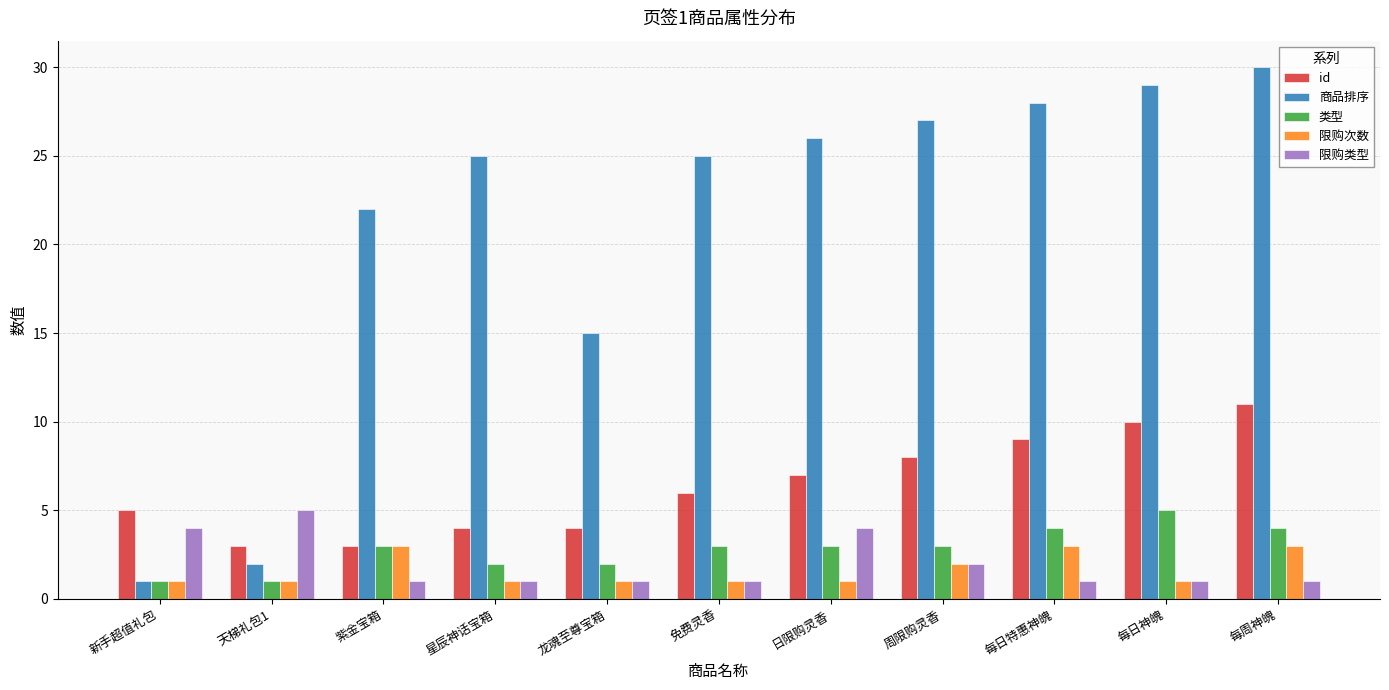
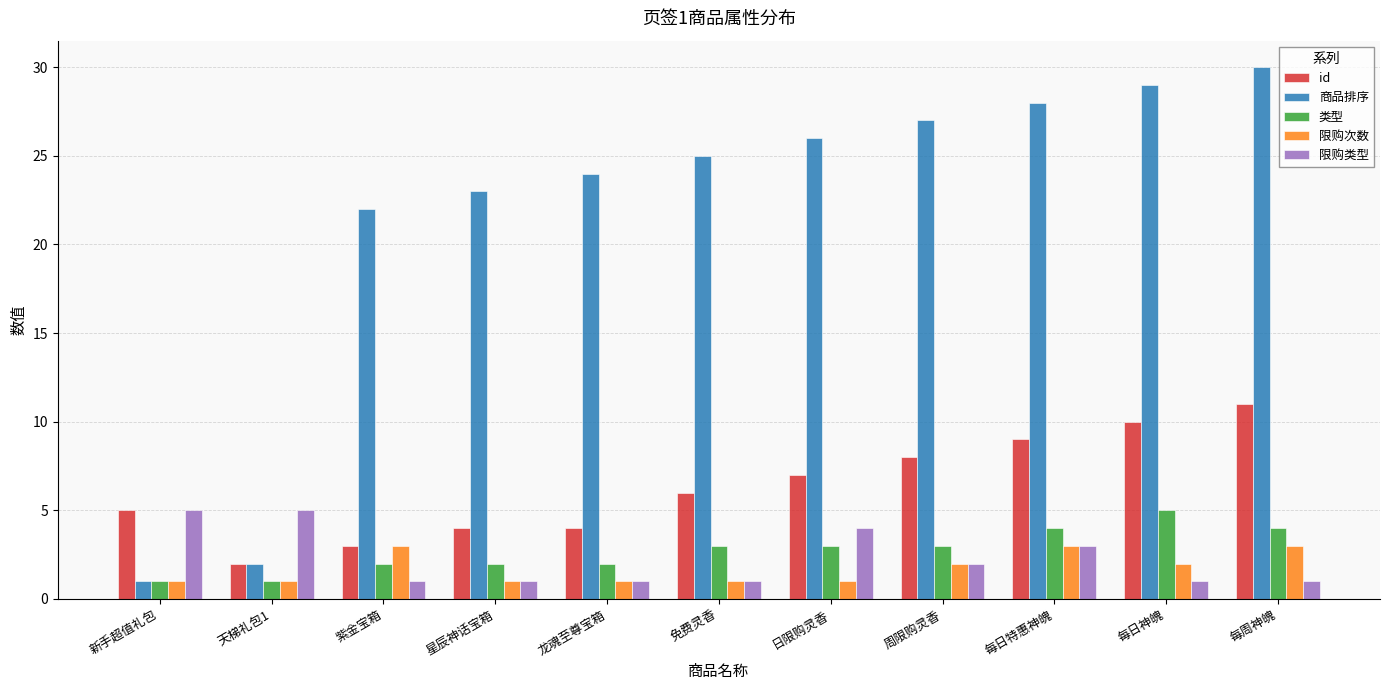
限购类型, 新手超值礼包: 4 -> 5
id, 天梯礼包1: 3 -> 2
类型, 紫金宝箱: 3 -> 2
商品排序, 星辰神话宝箱: 25 -> 23
商品排序, 龙魂至尊宝箱: 15 -> 24
限购类型, 每日特惠神魄: 1 -> 3
限购次数, 每日神魄: 1 -> 2
